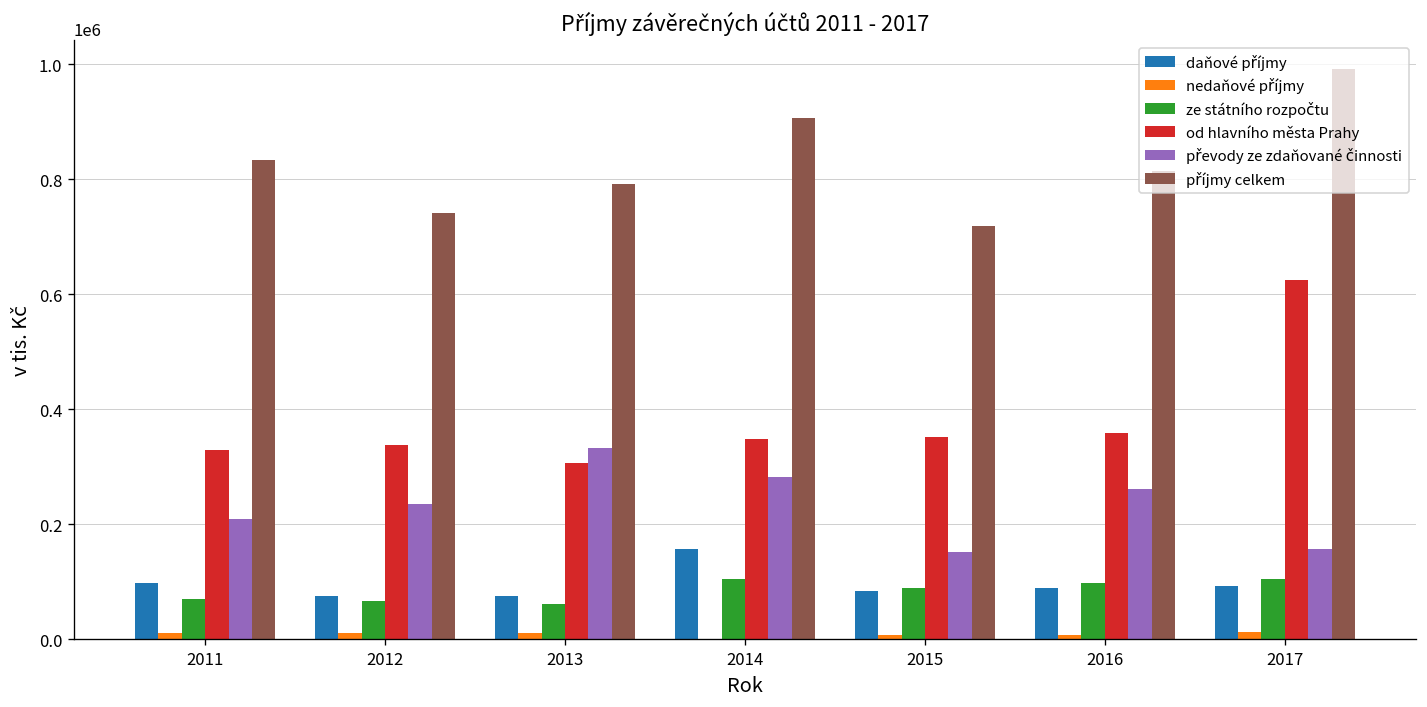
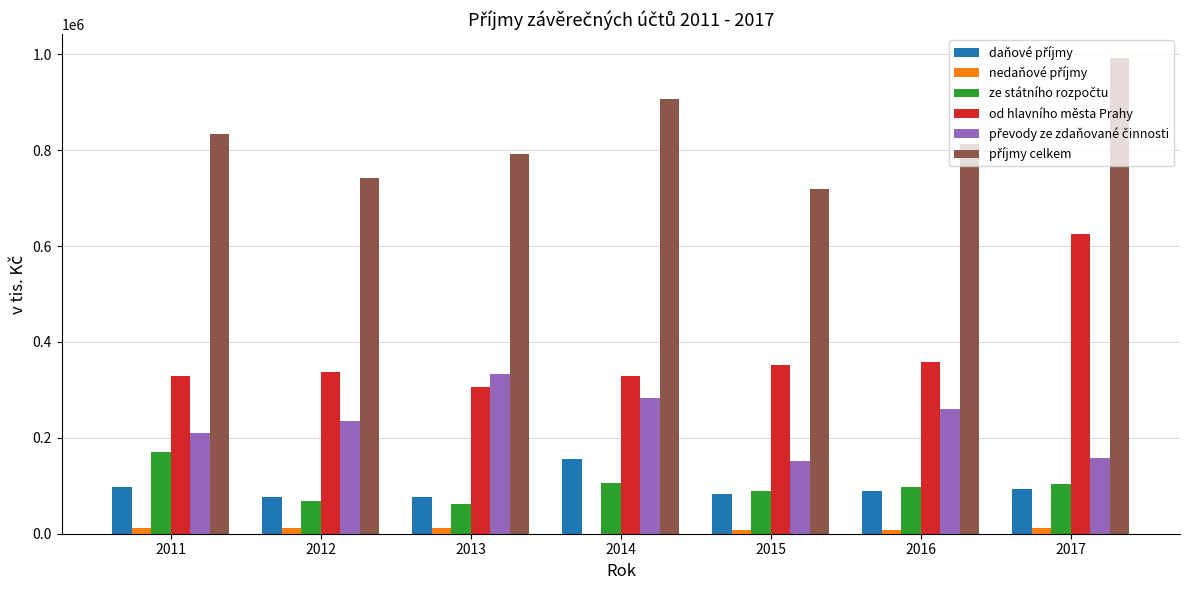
ze státního rozpočtu, 2011: 70000 -> 170000
od hlavního města Prahy, 2014: 350000 -> 330000
